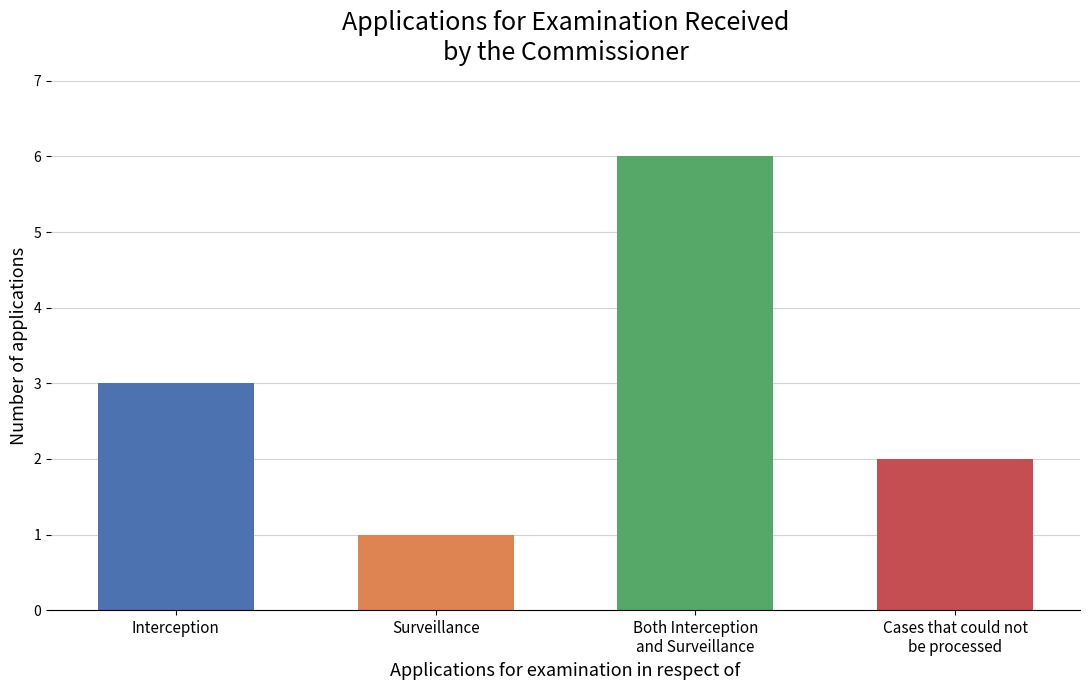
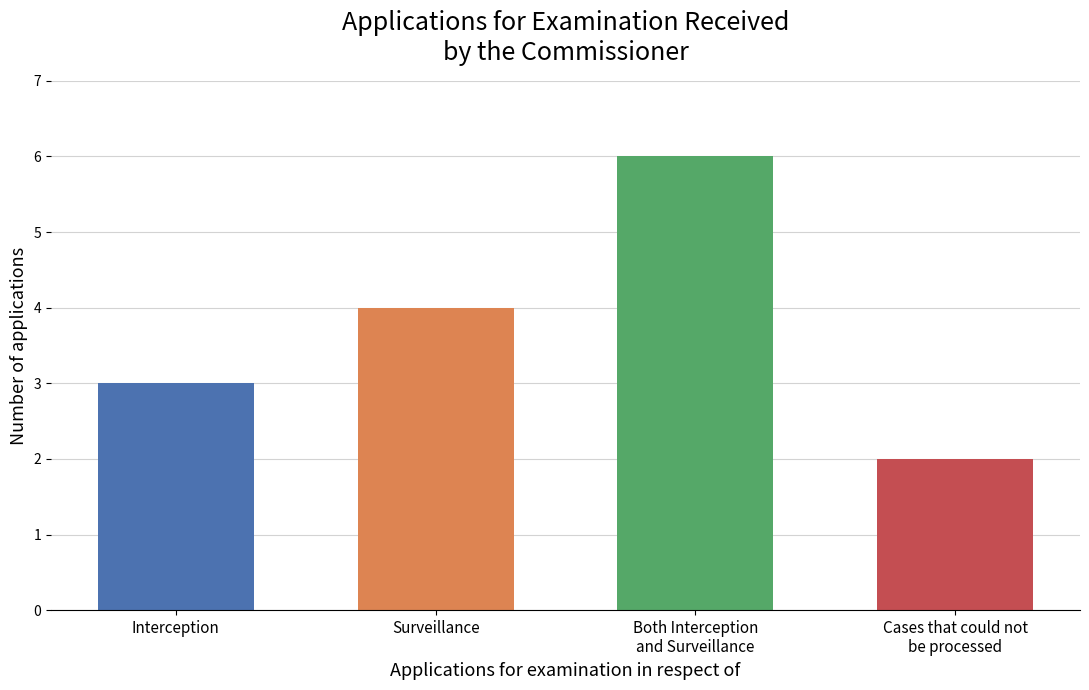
Surveillance: 1 -> 4
